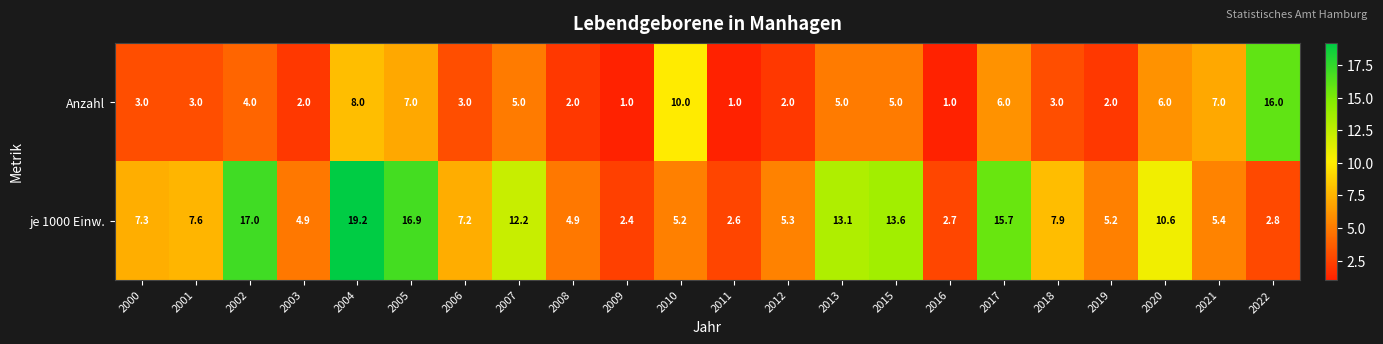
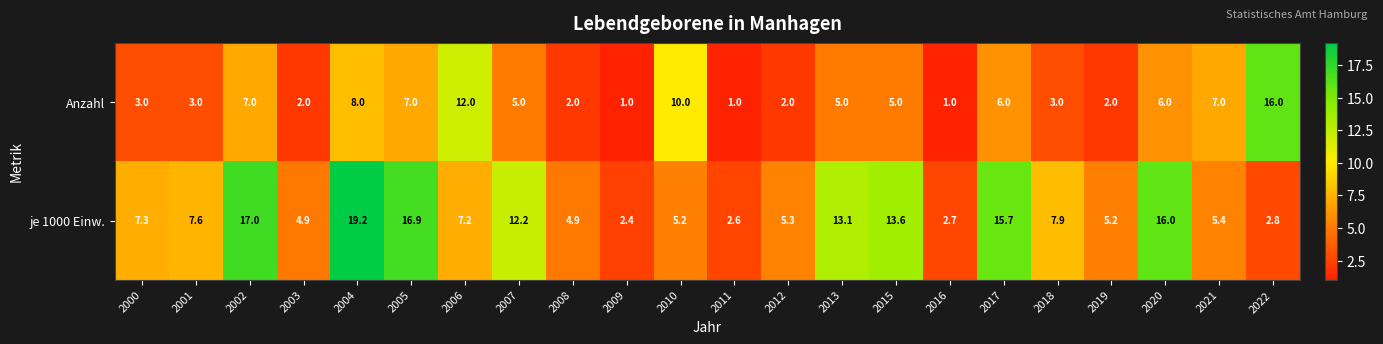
Anzahl, 2002: 4.0 -> 7.0
Anzahl, 2006: 3.0 -> 12.0
je 1000 Einw., 2020: 10.6 -> 16.0
